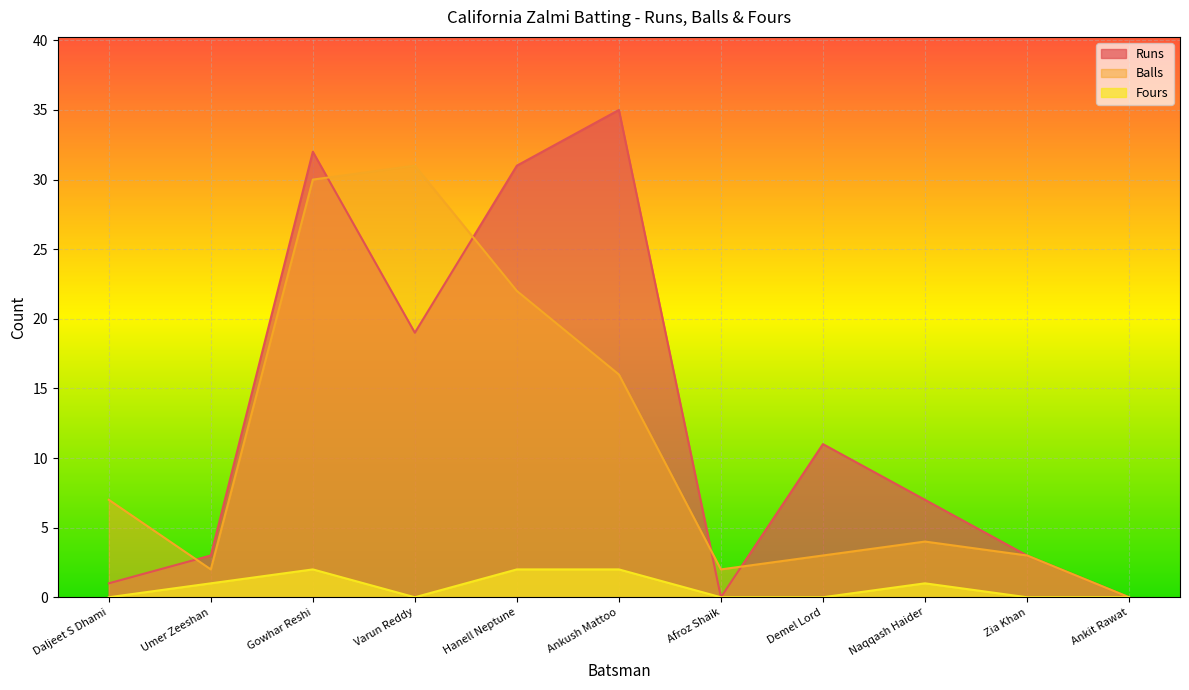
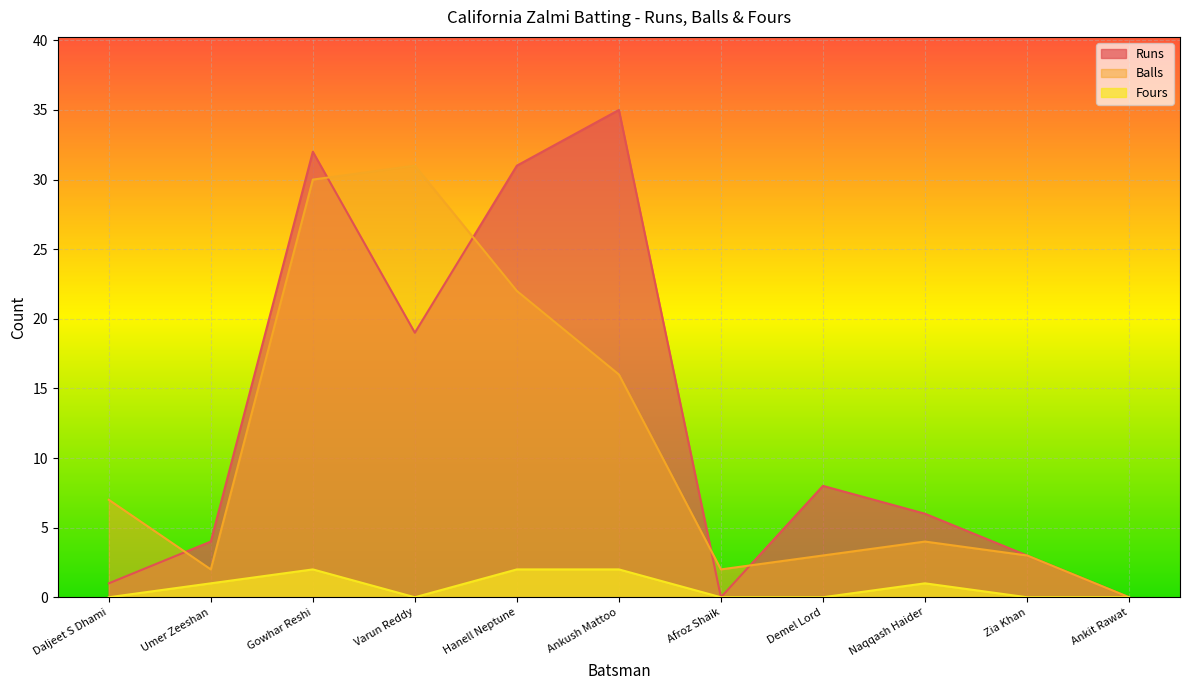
Runs, Umer Zeeshan: 3 -> 4
Runs, Demel Lord: 11 -> 8
Runs, Naqqash Haider: 7 -> 6
